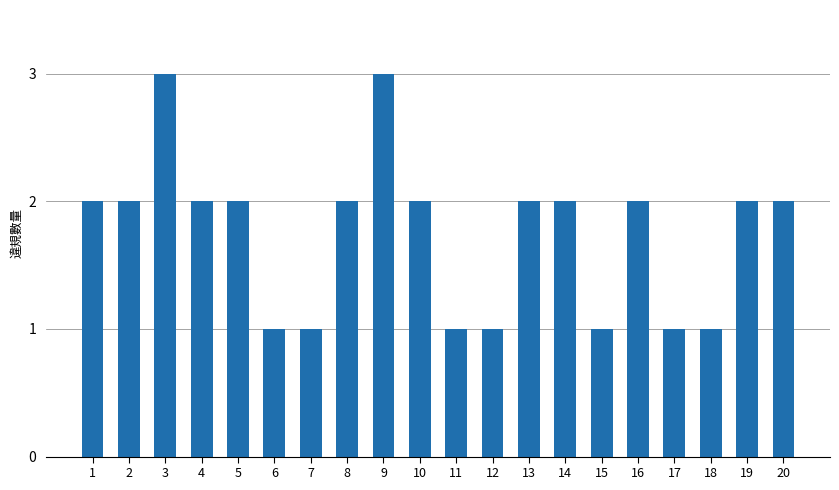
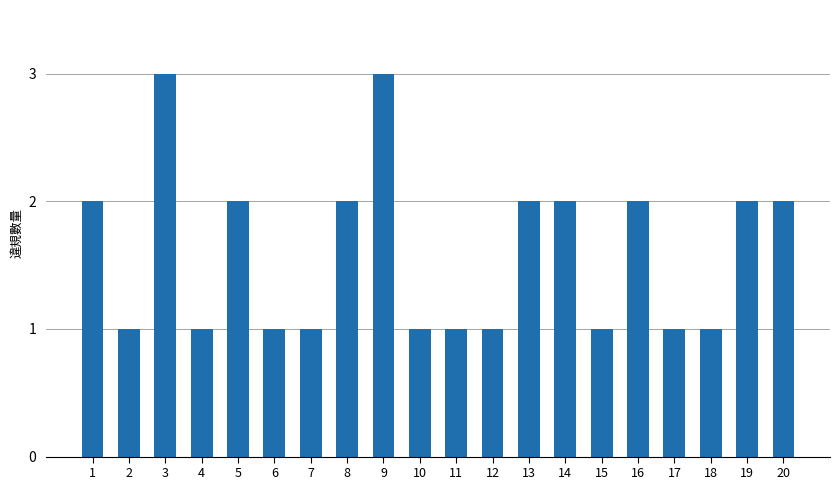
2: 2 -> 1
4: 2 -> 1
10: 2 -> 1
